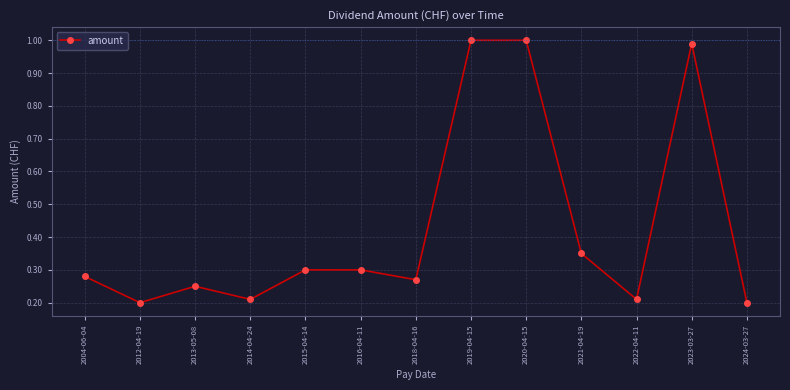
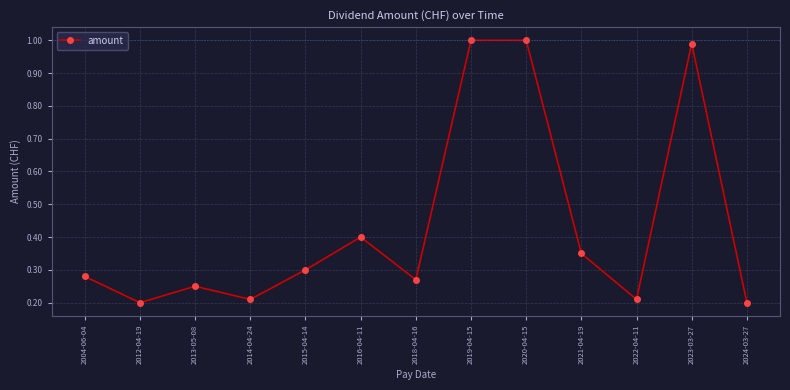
2016-04-11: 0.3 -> 0.4
